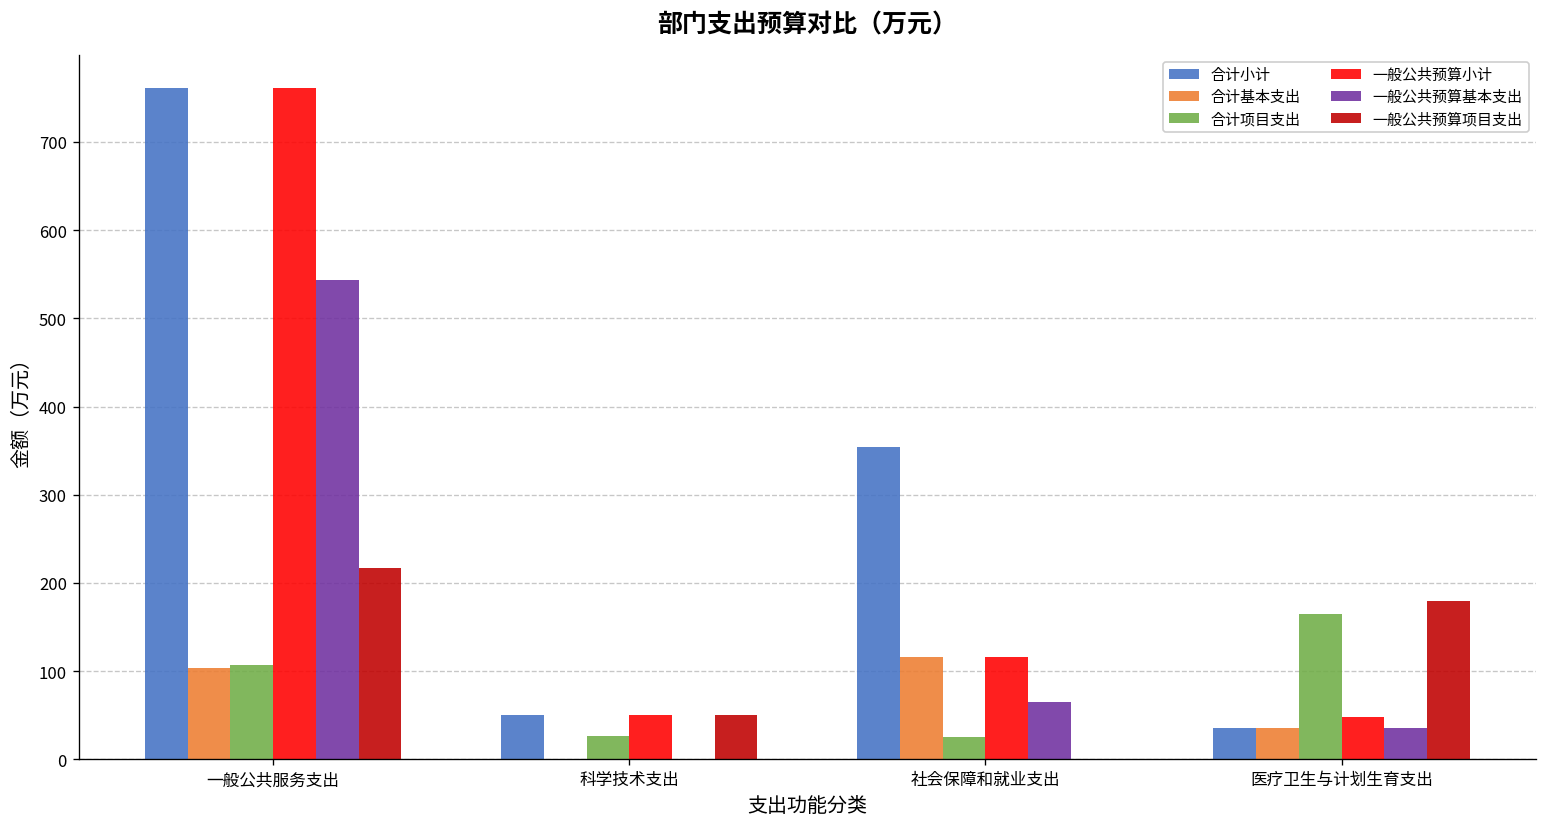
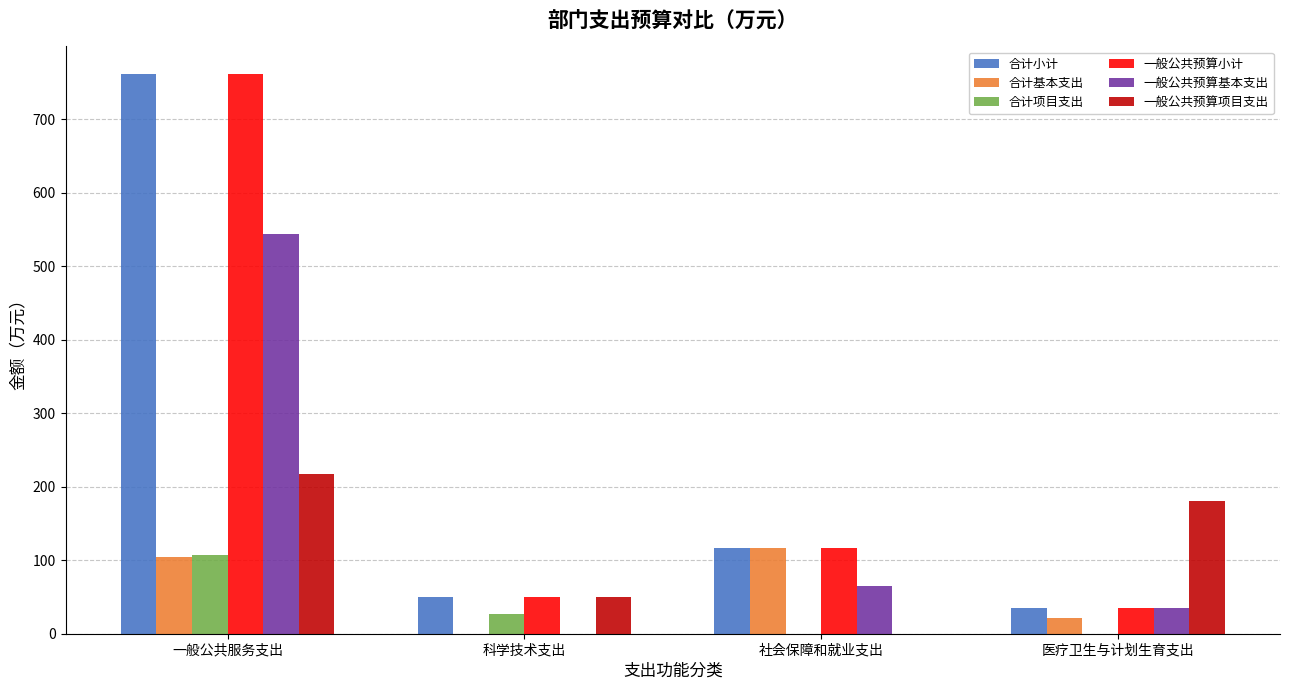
合计小计, 社会保障和就业支出: 350 -> 120
合计项目支出, 社会保障和就业支出: 30 -> 0
合计基本支出, 医疗卫生与计划生育支出: 40 -> 20
合计项目支出, 医疗卫生与计划生育支出: 170 -> 0
一般公共预算小计, 医疗卫生与计划生育支出: 50 -> 40
